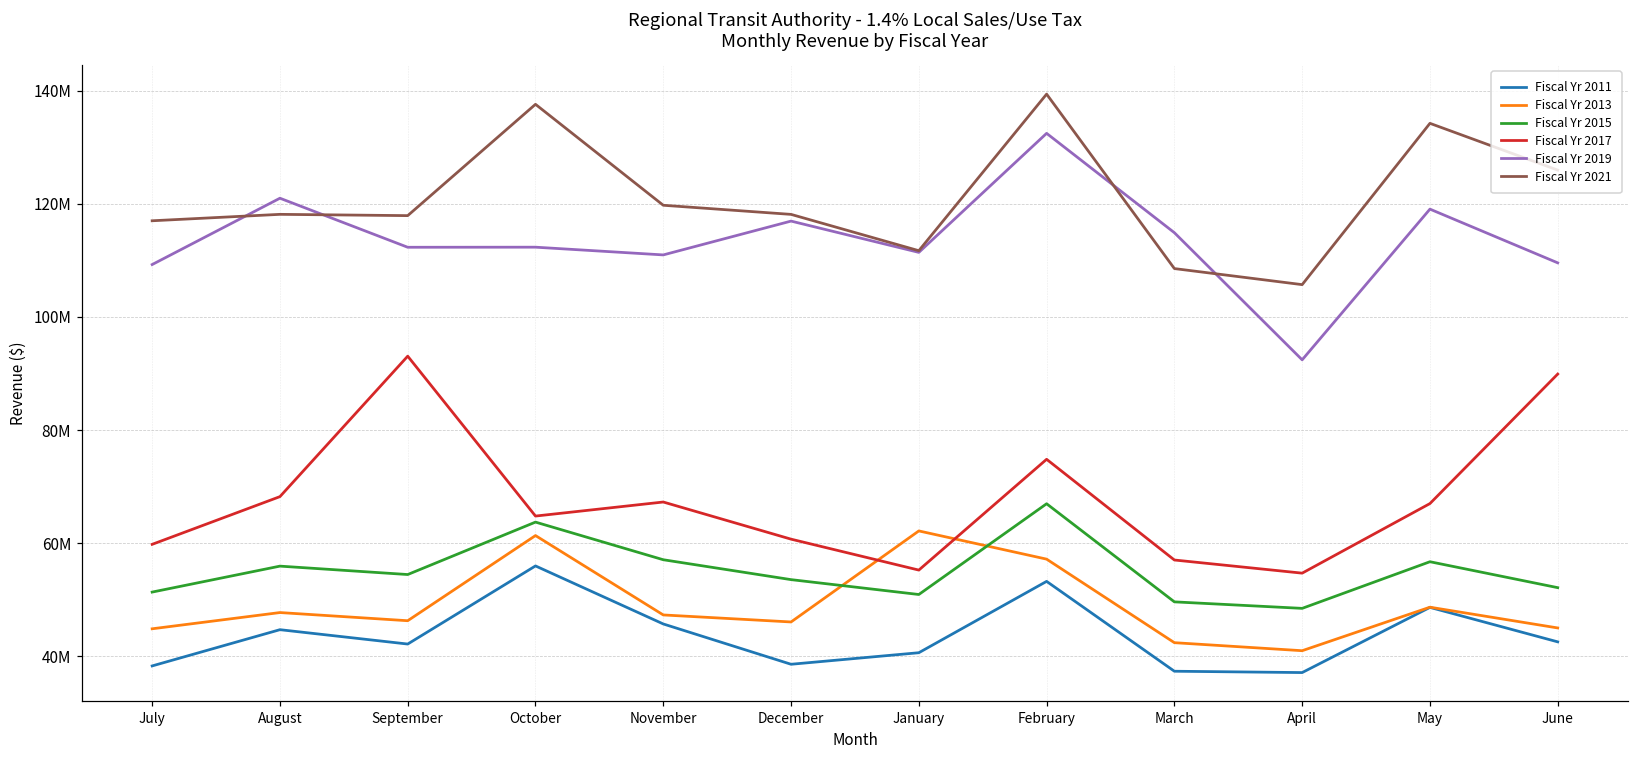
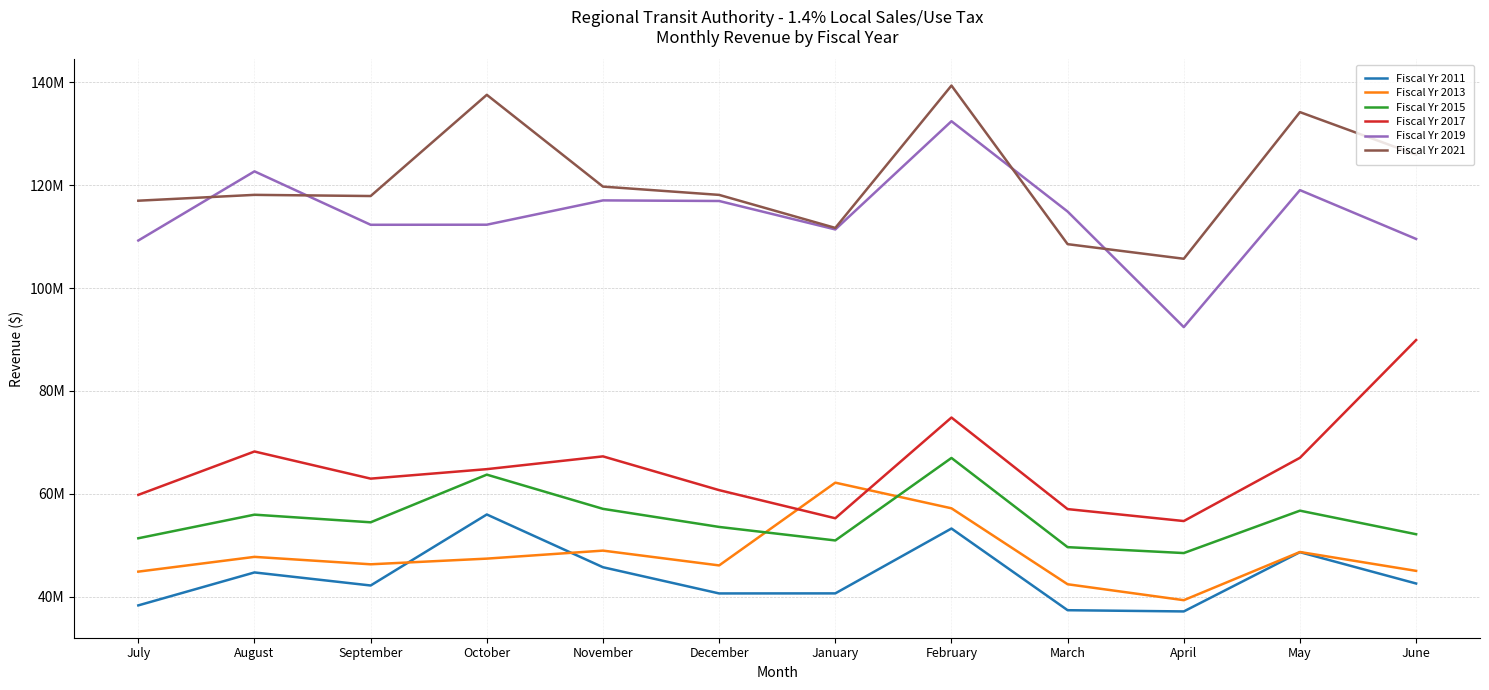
Fiscal Yr 2019, August: 121000000 -> 123000000
Fiscal Yr 2017, September: 93000000 -> 63000000
Fiscal Yr 2013, October: 61000000 -> 47000000
Fiscal Yr 2013, November: 47000000 -> 49000000
Fiscal Yr 2019, November: 111000000 -> 117000000
Fiscal Yr 2011, December: 39000000 -> 41000000
Fiscal Yr 2013, April: 41000000 -> 39000000
